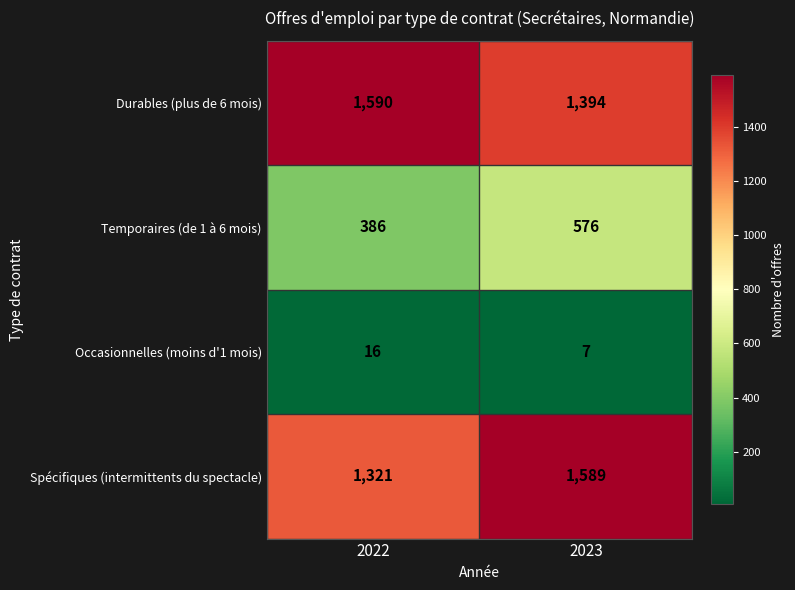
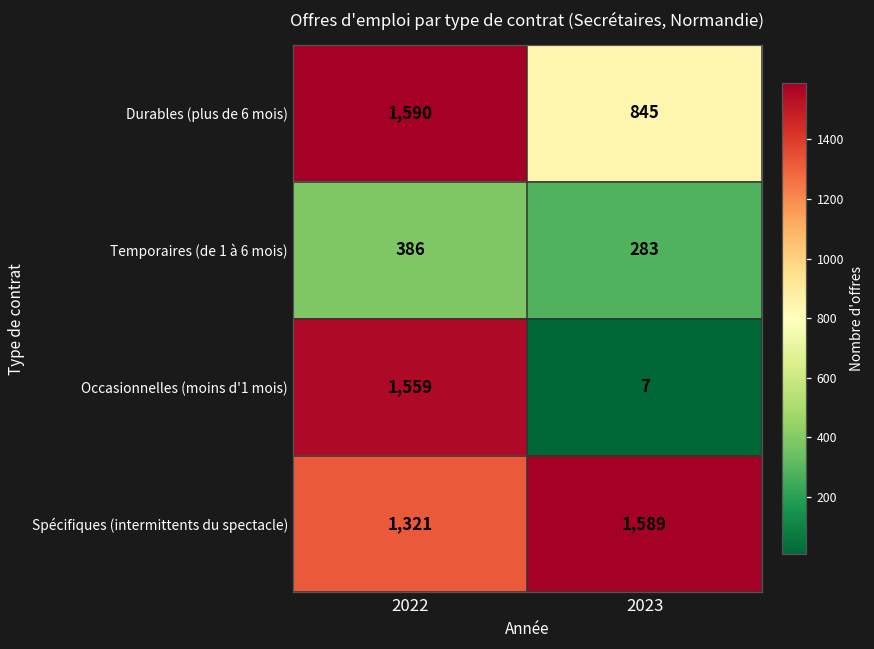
Durables (plus de 6 mois), 2023: 1,394 -> 845
Temporaires (de 1 à 6 mois), 2023: 576 -> 283
Occasionnelles (moins d'1 mois), 2022: 16 -> 1,559
